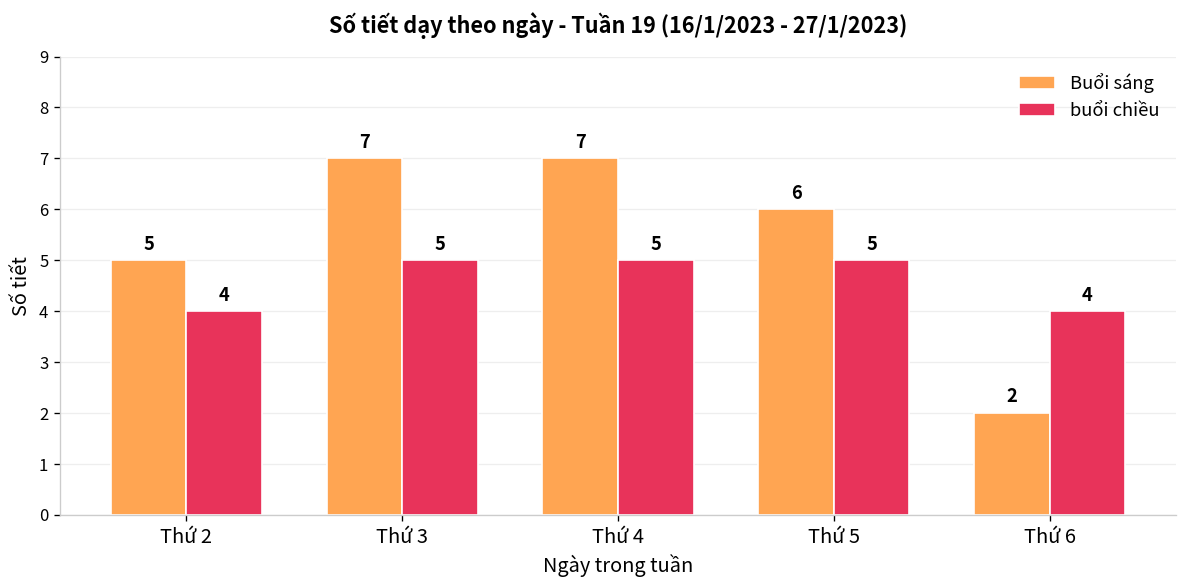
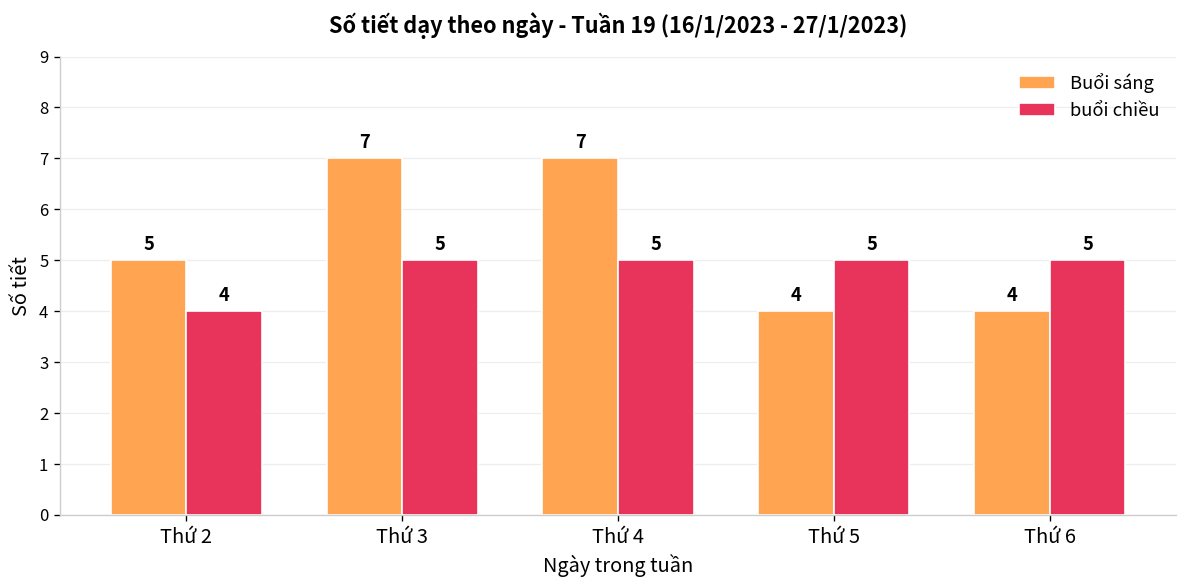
Buổi sáng, Thứ 5: 6 -> 4
Buổi sáng, Thứ 6: 2 -> 4
buổi chiều, Thứ 6: 4 -> 5
